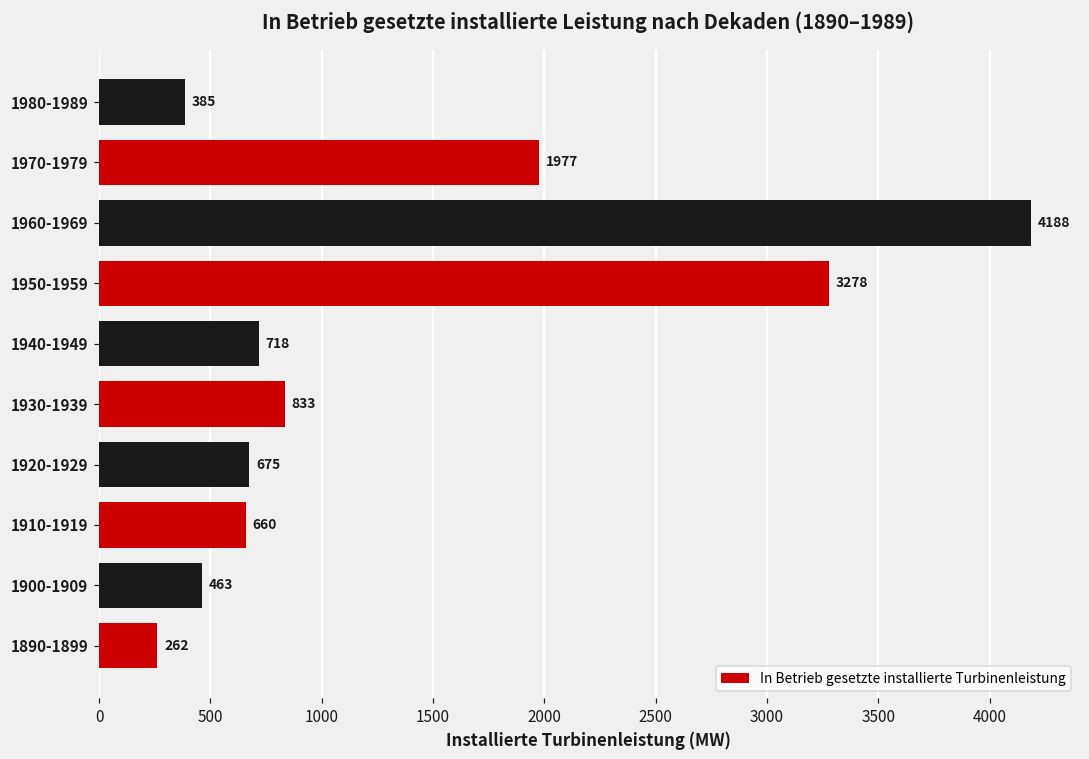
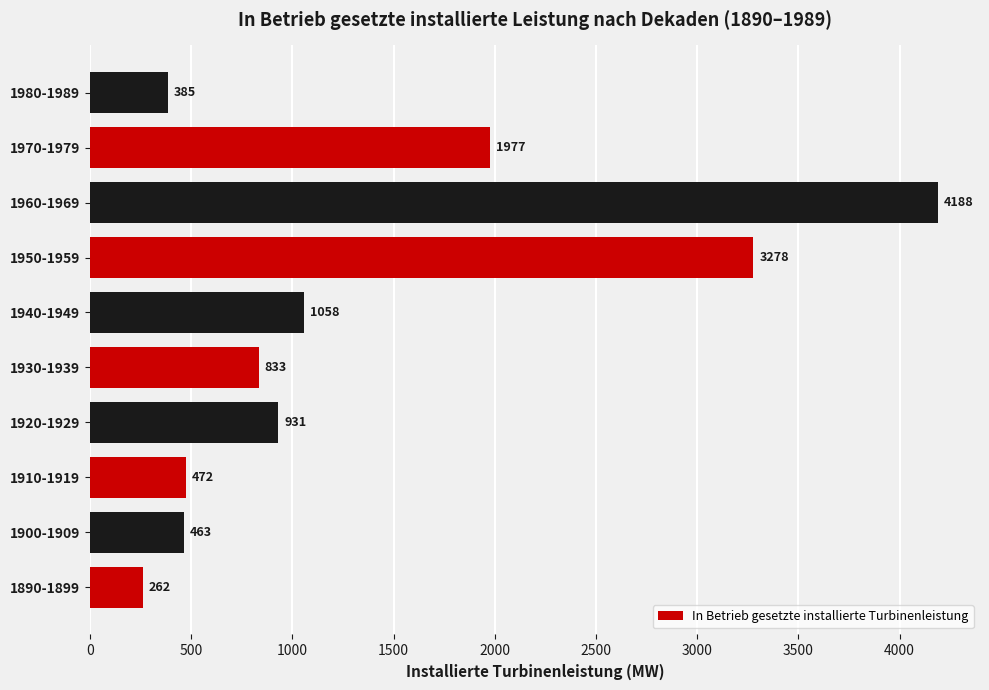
1940-1949: 718 -> 1058
1920-1929: 675 -> 931
1910-1919: 660 -> 472
